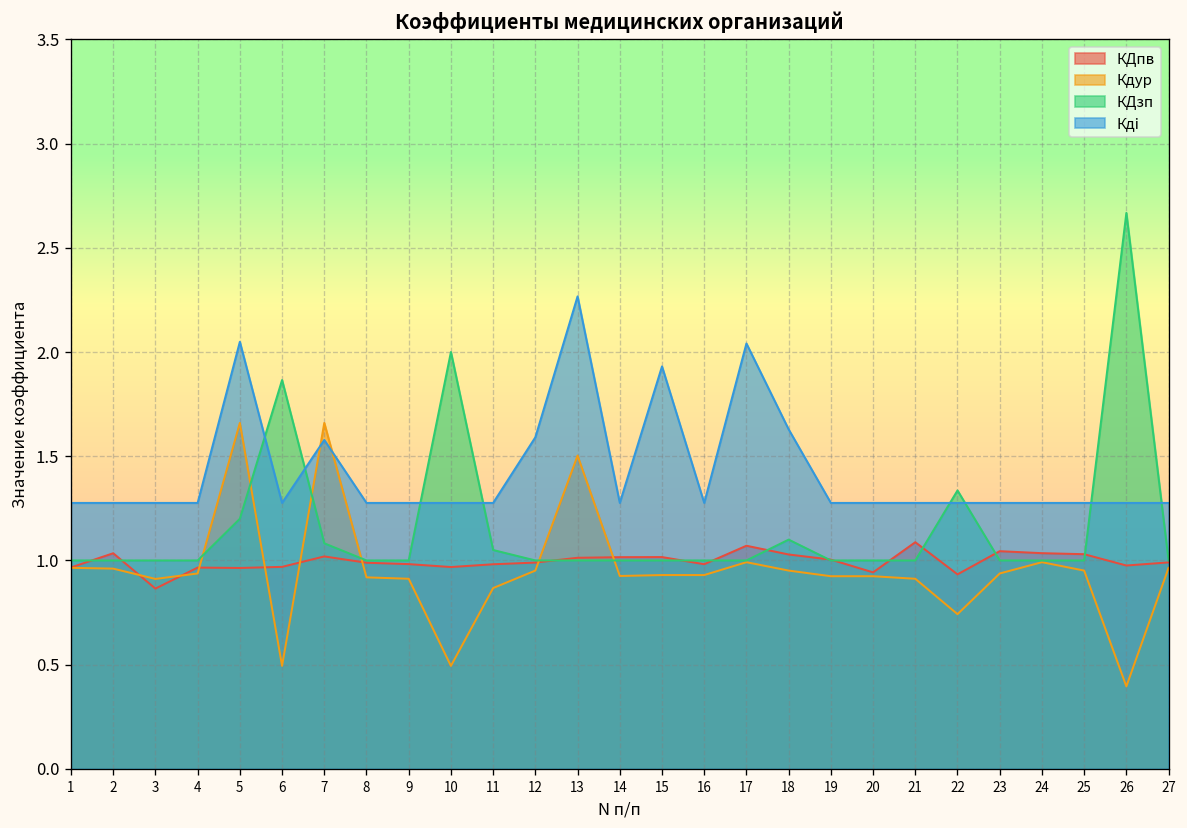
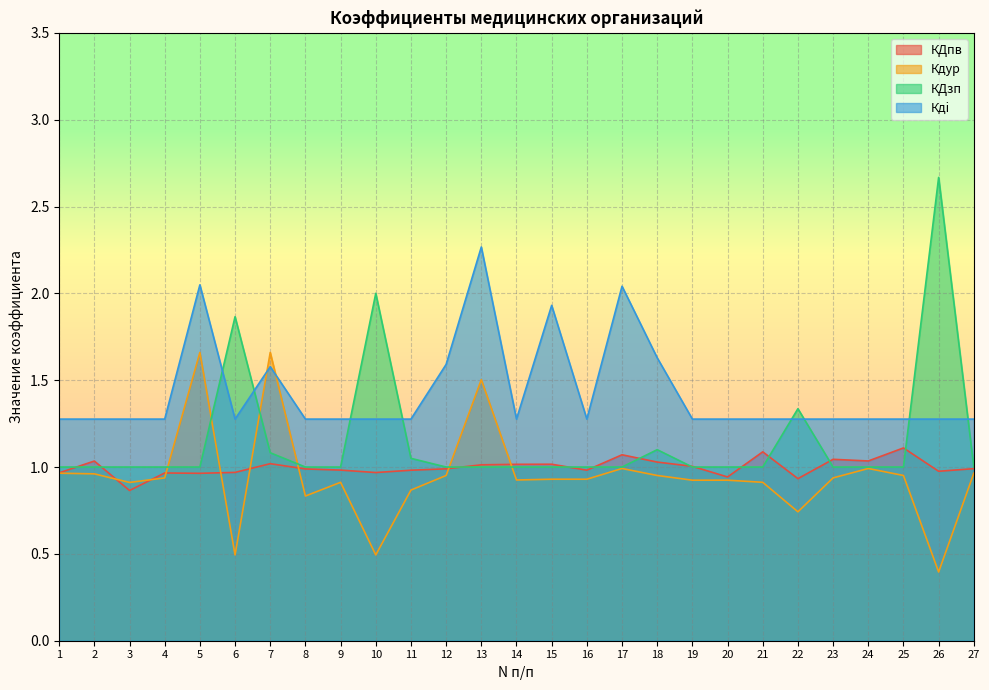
КДзп, 5: 1.2 -> 1.0
Кдур, 8: 0.92 -> 0.83
КДпв, 25: 1.03 -> 1.11
